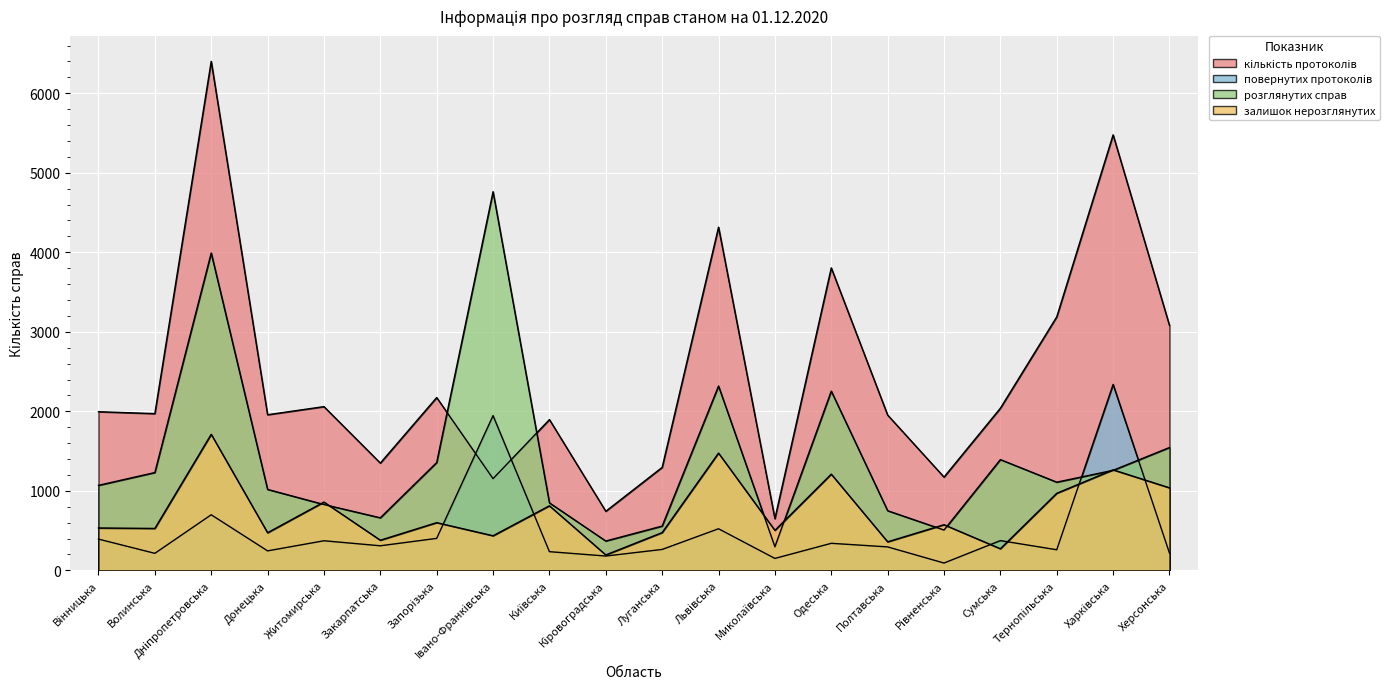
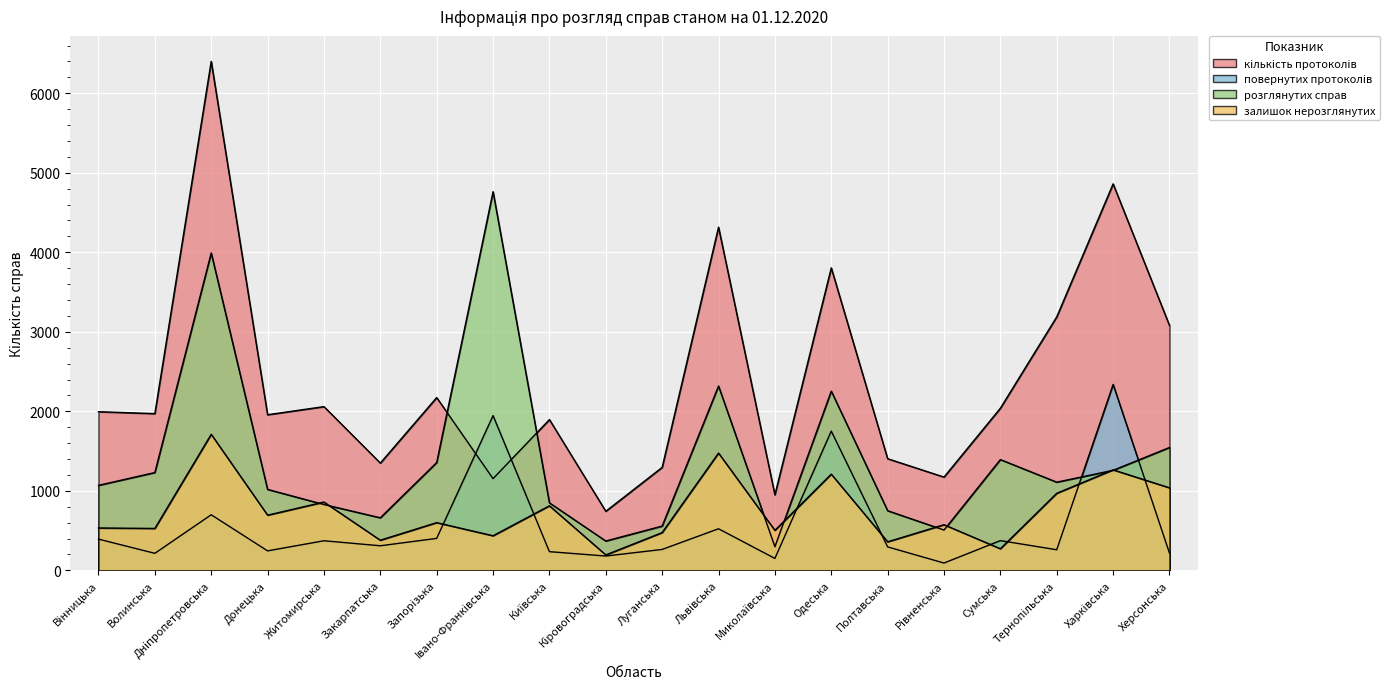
залишок нерозглянутих, Донецька: 500 -> 700
кількість протоколів, Миколаївська: 700 -> 1000
повернутих протоколів, Одеська: 300 -> 1800
кількість протоколів, Полтавська: 2000 -> 1400
кількість протоколів, Харківська: 5500 -> 4900
